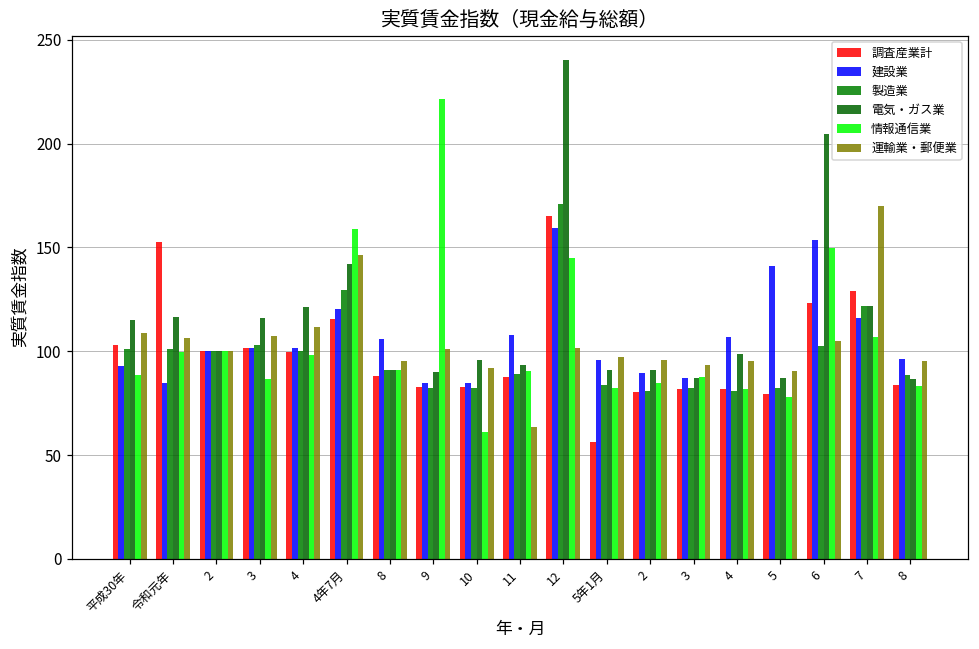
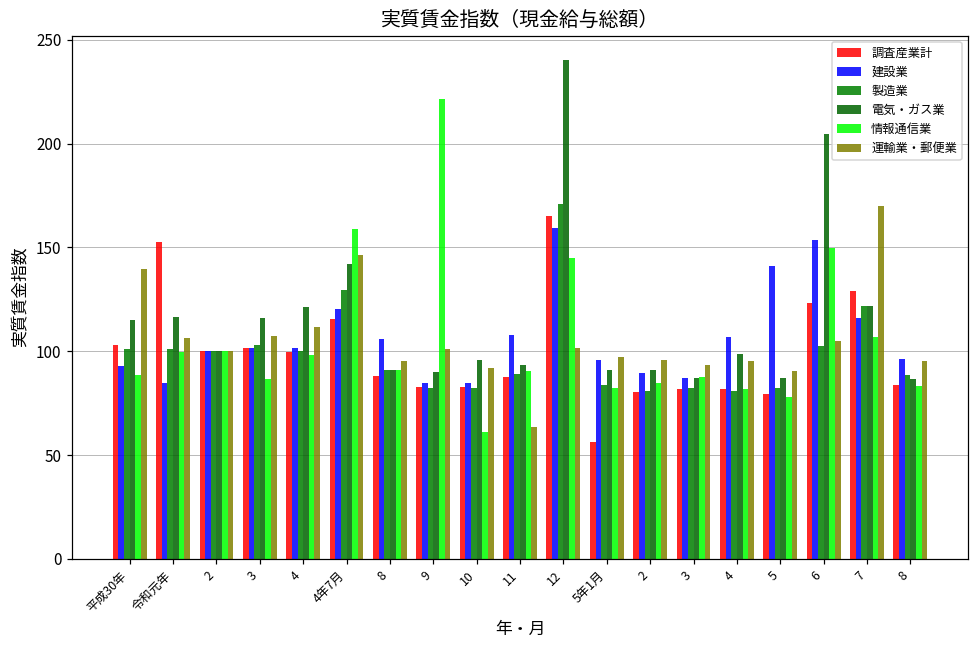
運輸業・郵便業, 平成30年: 109 -> 140
